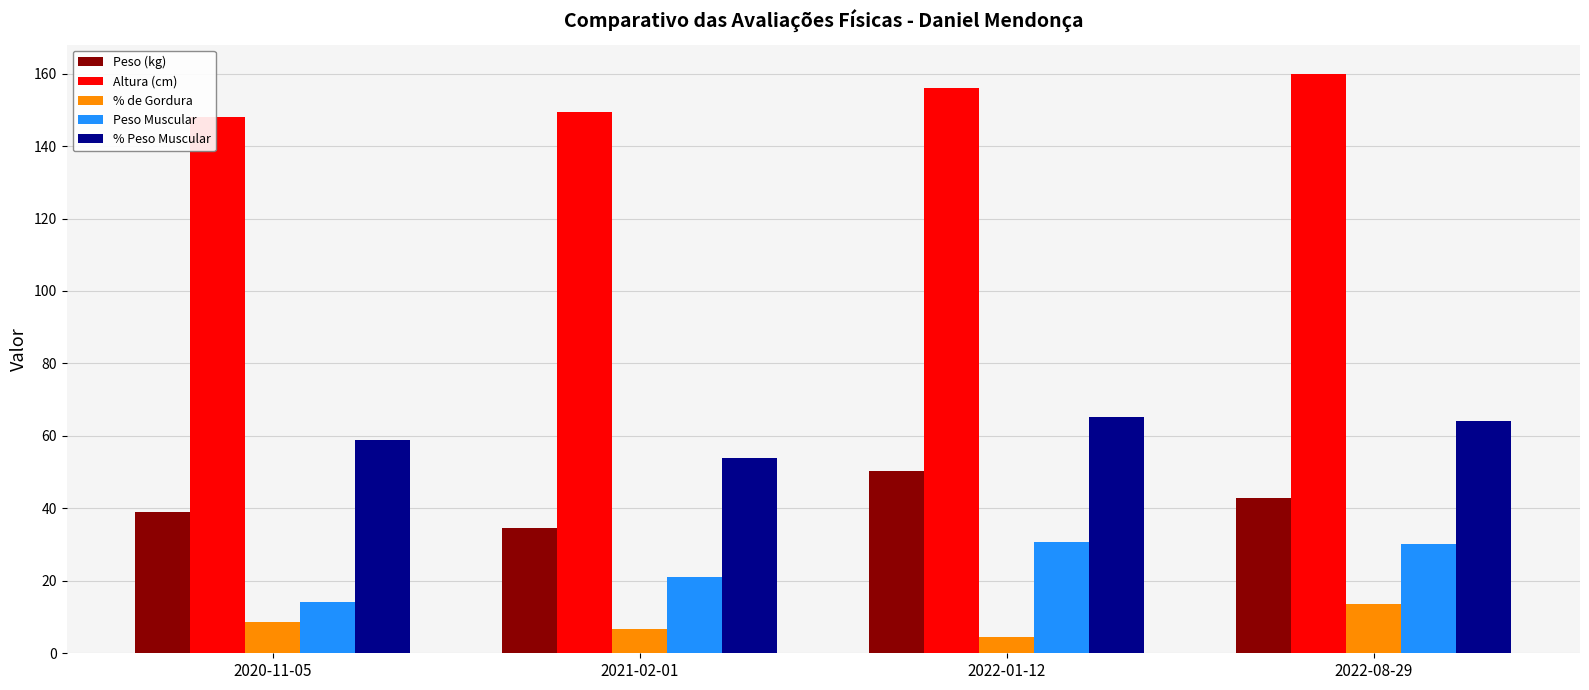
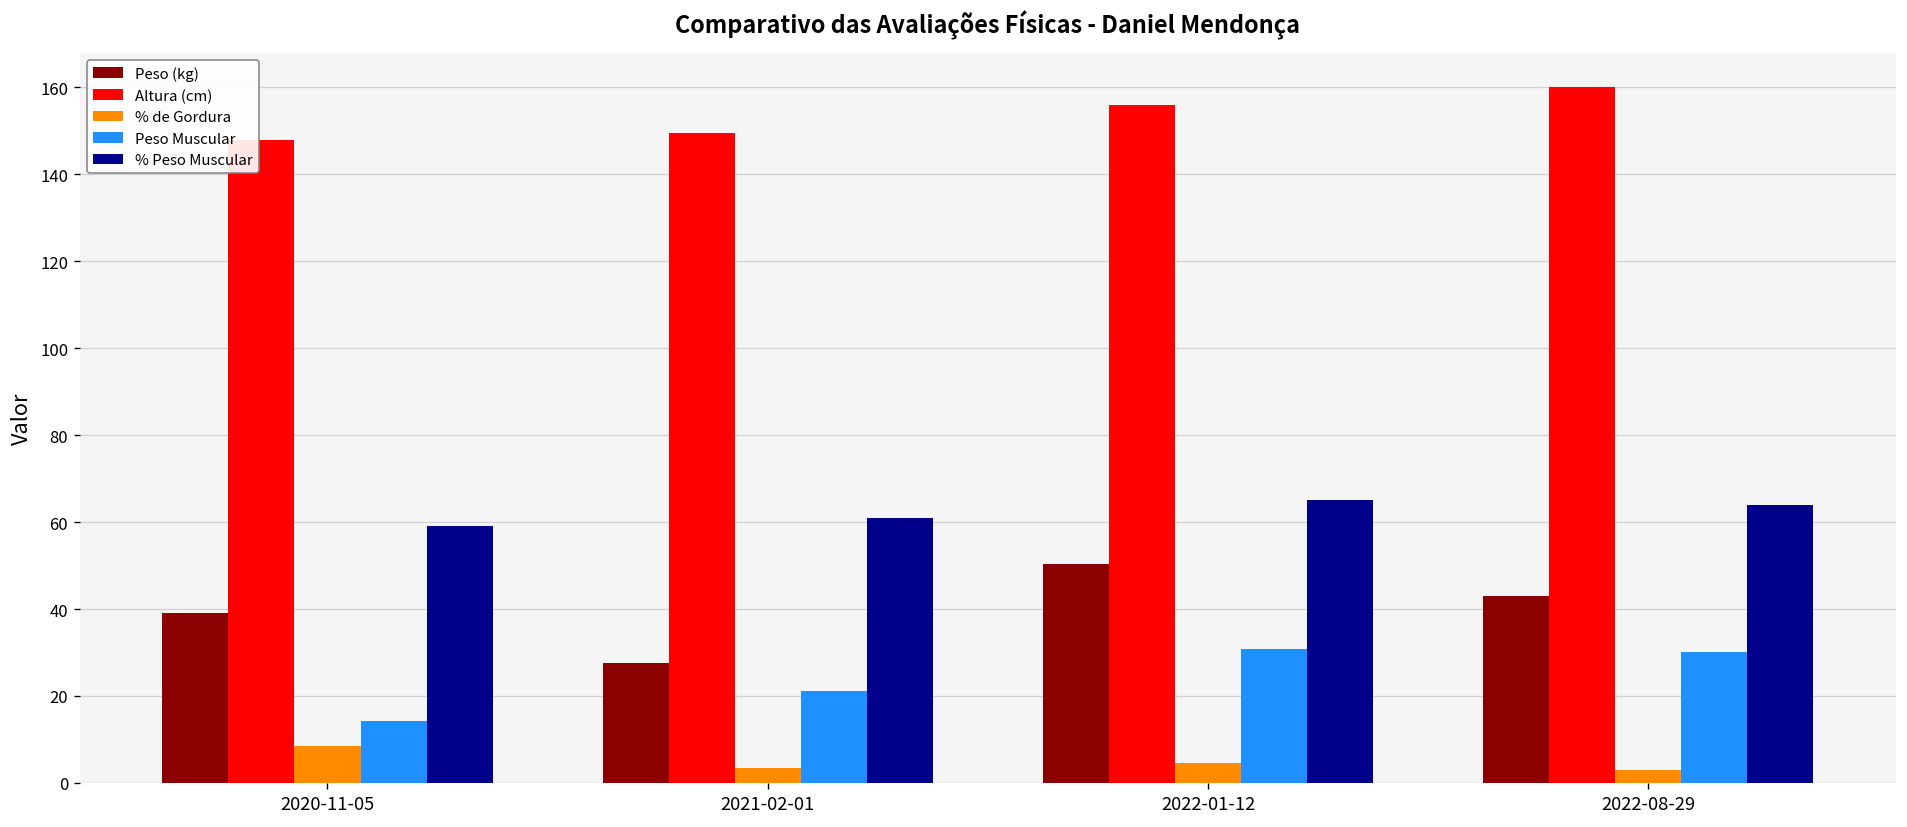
Peso (kg), 2021-02-01: 35 -> 28
% de Gordura, 2021-02-01: 7 -> 4
% Peso Muscular, 2021-02-01: 54 -> 61
% de Gordura, 2022-08-29: 14 -> 3
